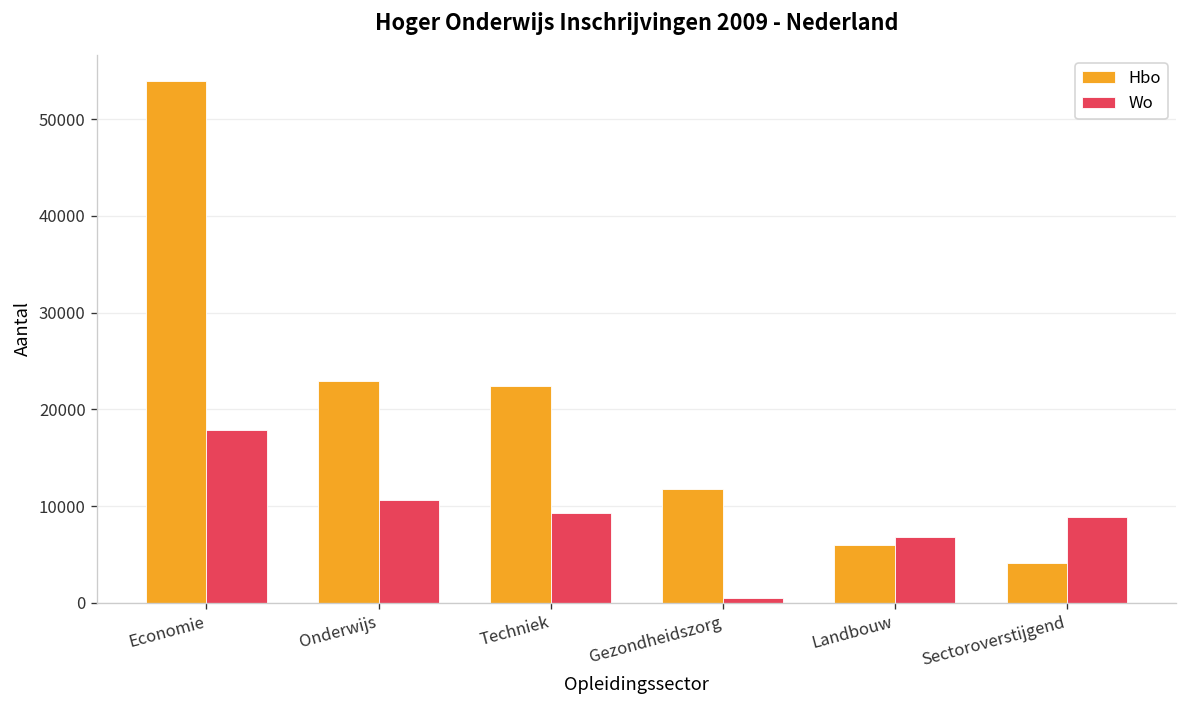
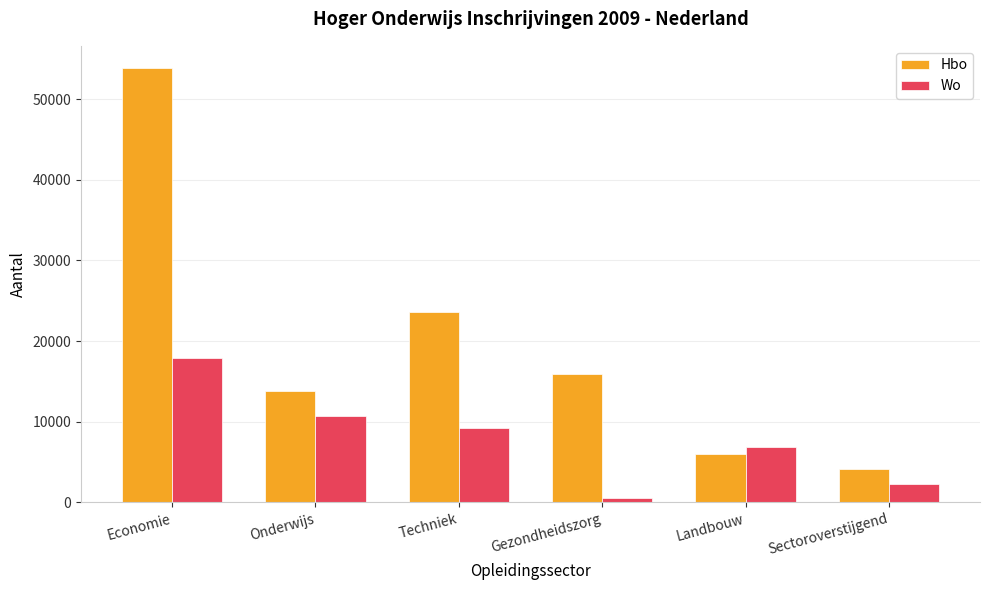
Hbo, Onderwijs: 23000 -> 14000
Hbo, Techniek: 22000 -> 24000
Hbo, Gezondheidszorg: 12000 -> 16000
Wo, Sectoroverstijgend: 9000 -> 2000
